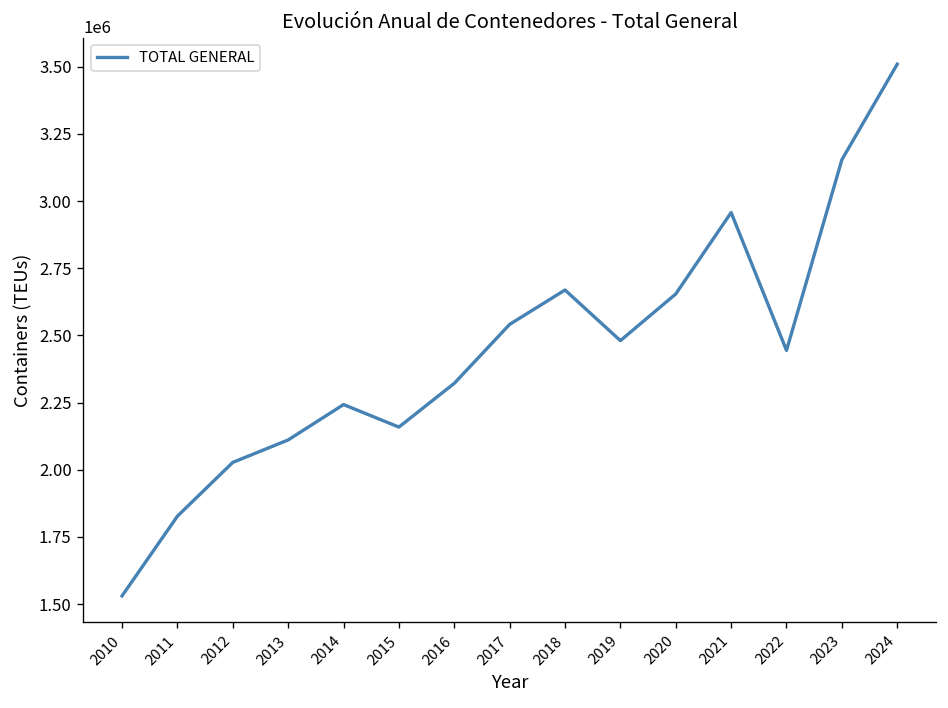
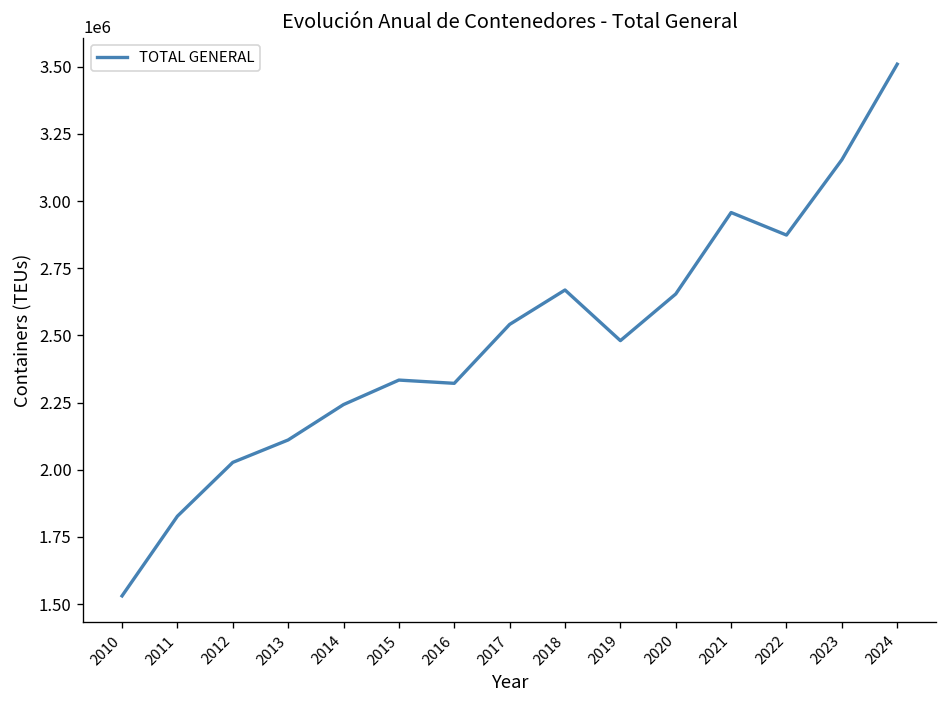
2015: 2160000 -> 2330000
2022: 2440000 -> 2870000
